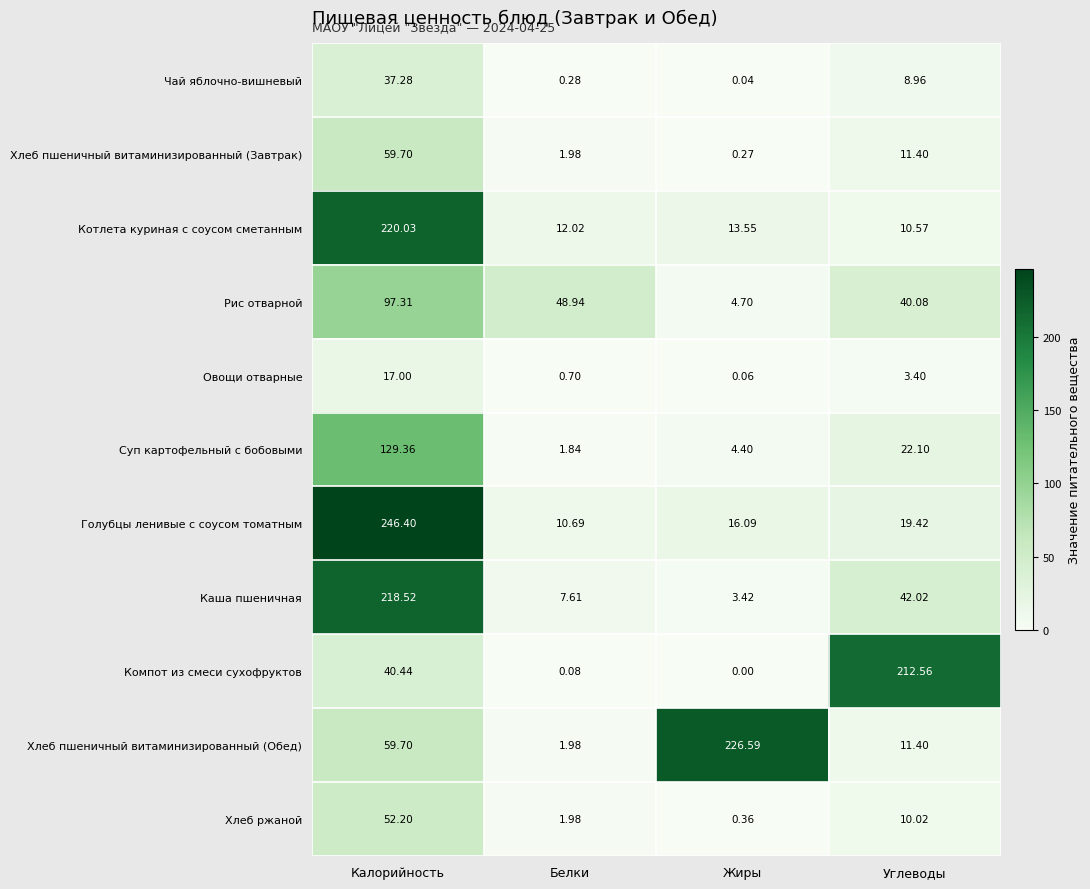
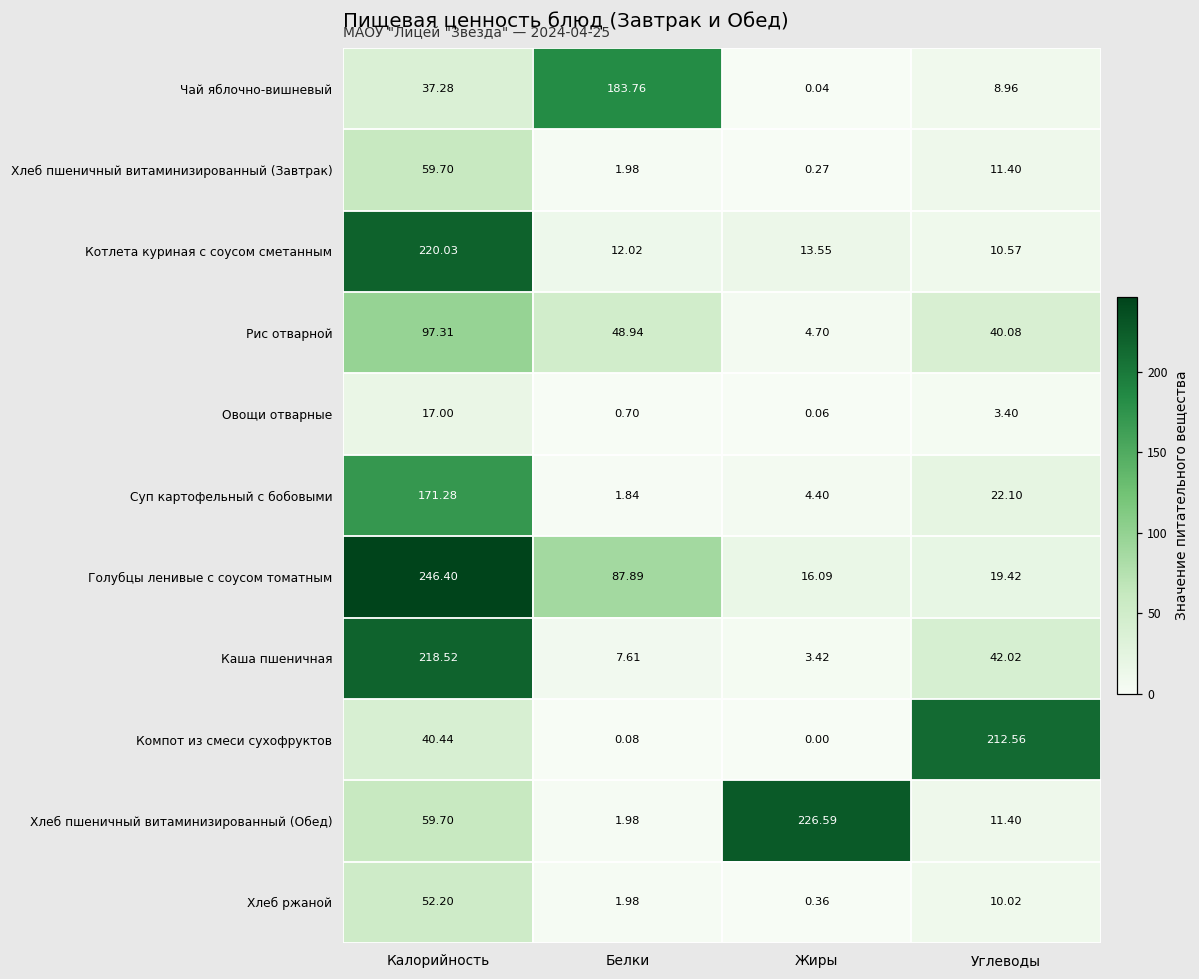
Чай яблочно-вишневый, Белки: 0.28 -> 183.76
Суп картофельный с бобовыми, Калорийность: 129.36 -> 171.28
Голубцы ленивые с соусом томатным, Белки: 10.69 -> 87.89
